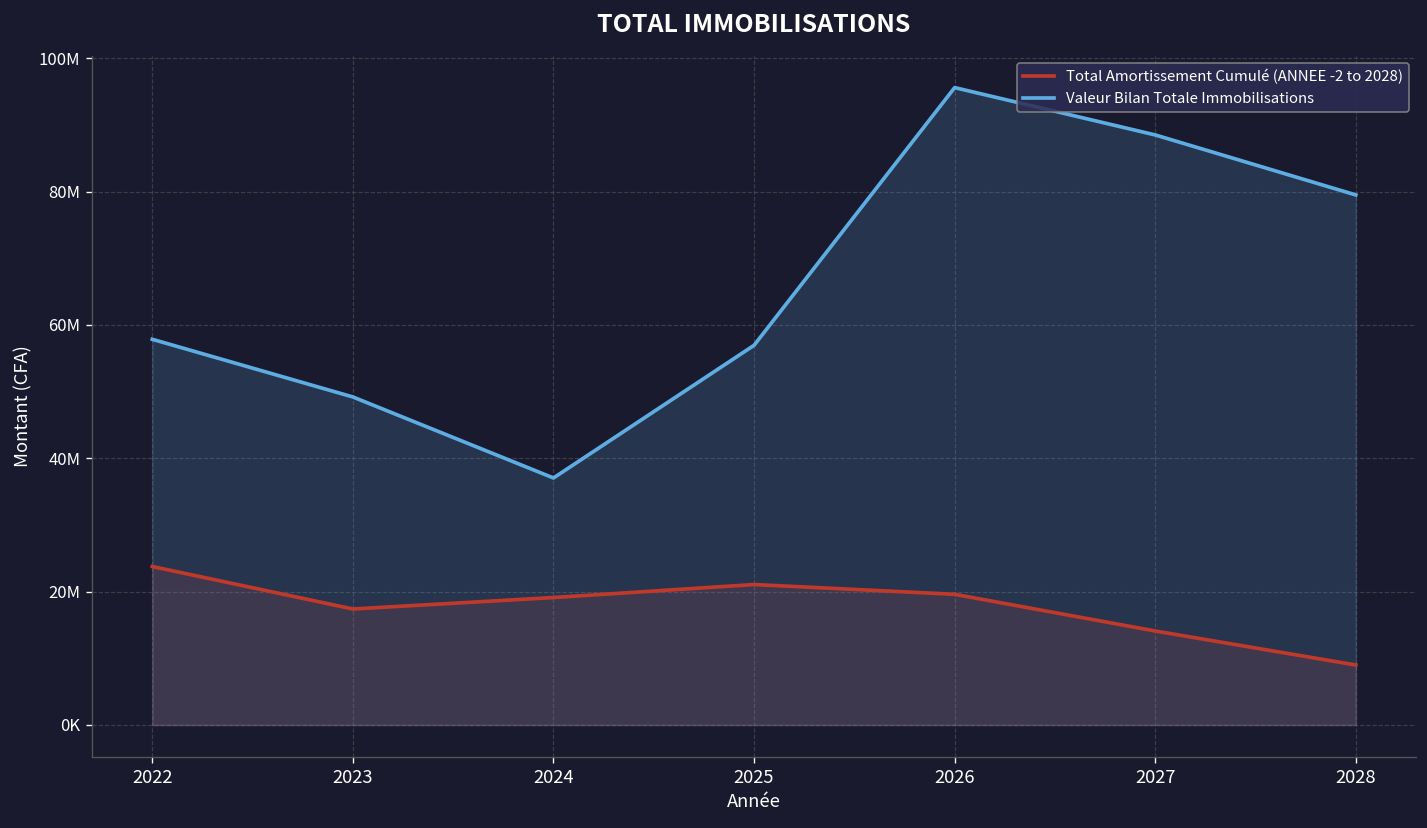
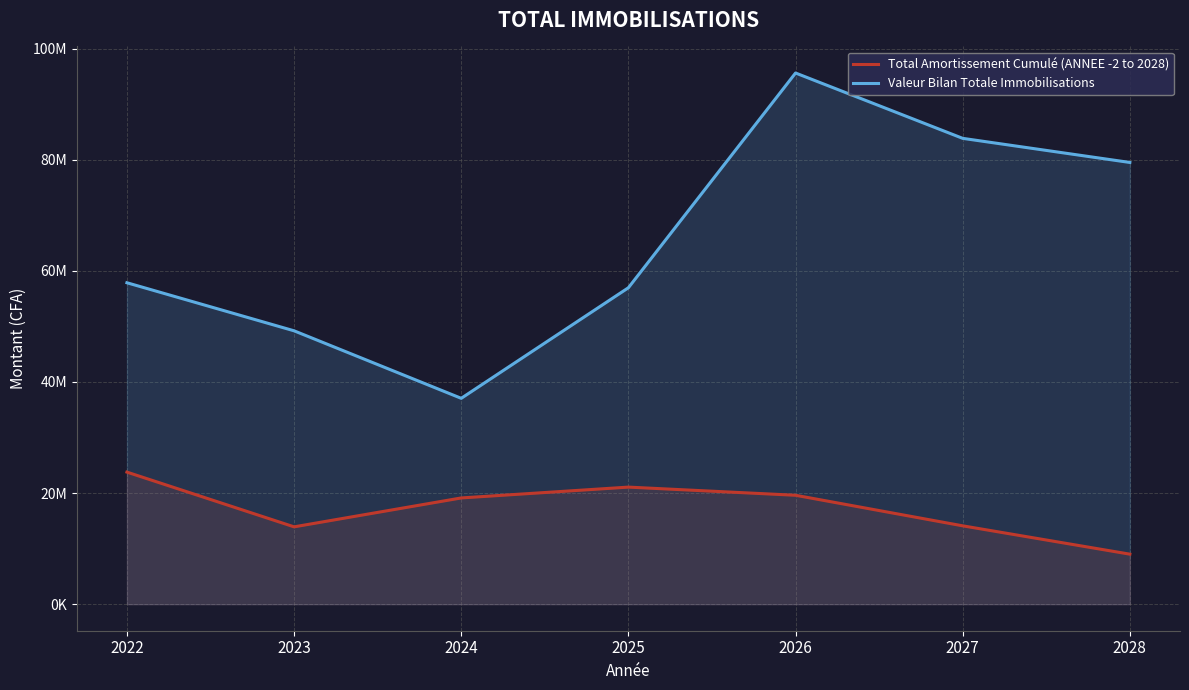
Total Amortissement Cumulé (ANNEE -2 to 2028), 2023: 17000000 -> 14000000
Valeur Bilan Totale Immobilisations, 2027: 89000000 -> 84000000
